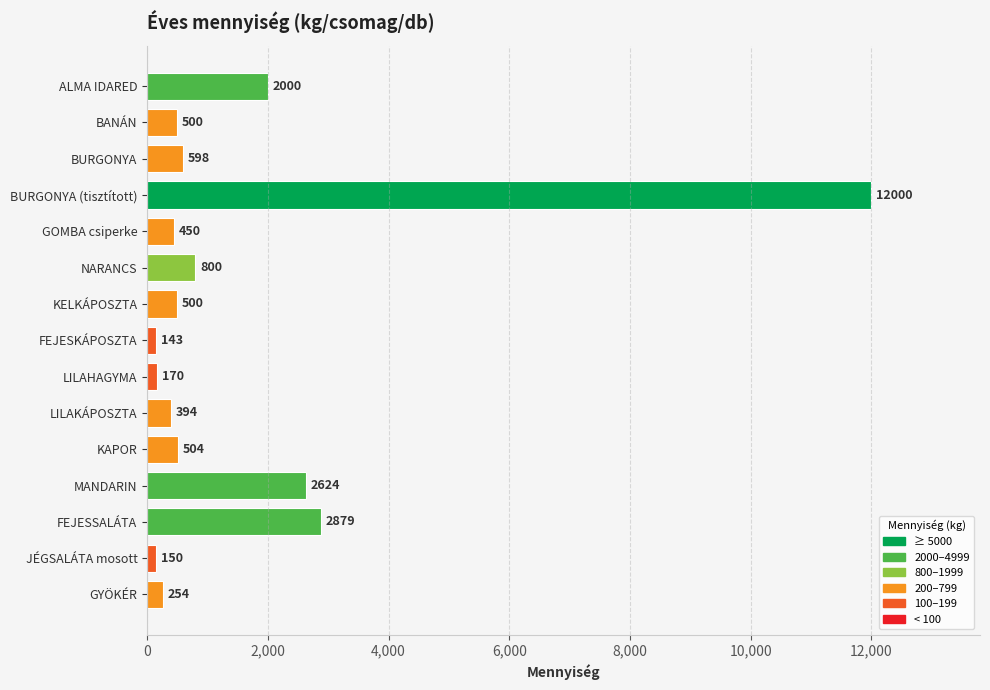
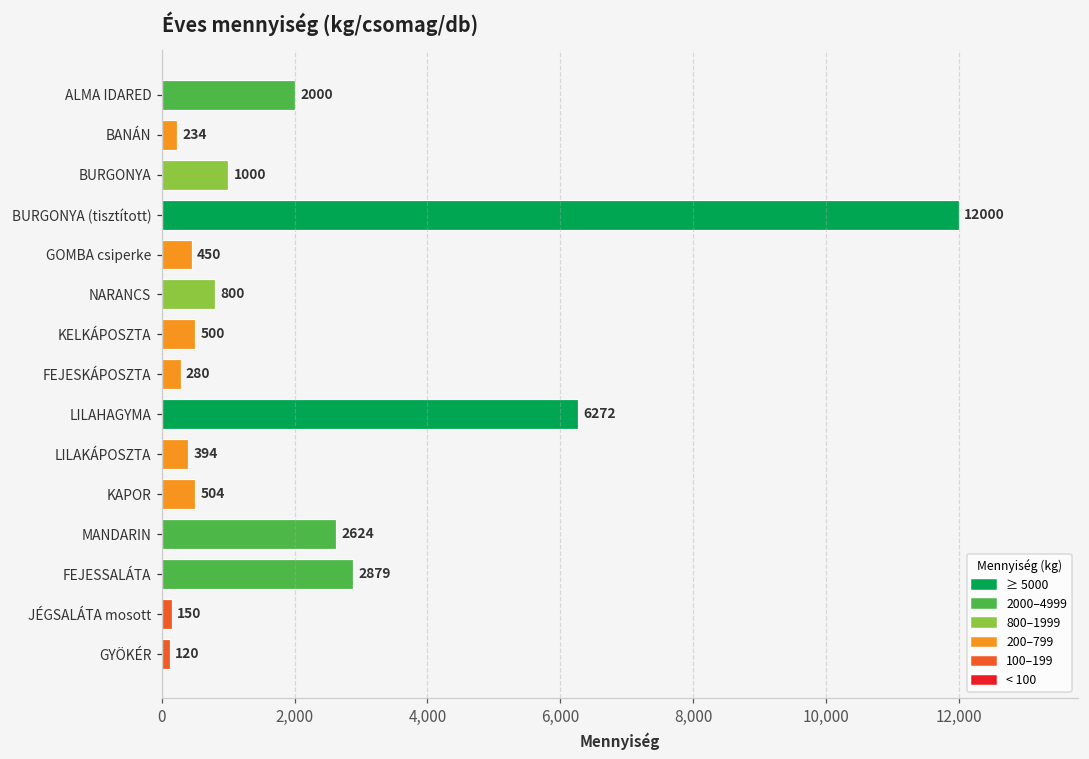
BANÁN: 500 -> 234
BURGONYA: 598 -> 1000
FEJESKÁPOSZTA: 143 -> 280
LILAHAGYMA: 170 -> 6272
GYÖKÉR: 254 -> 120
